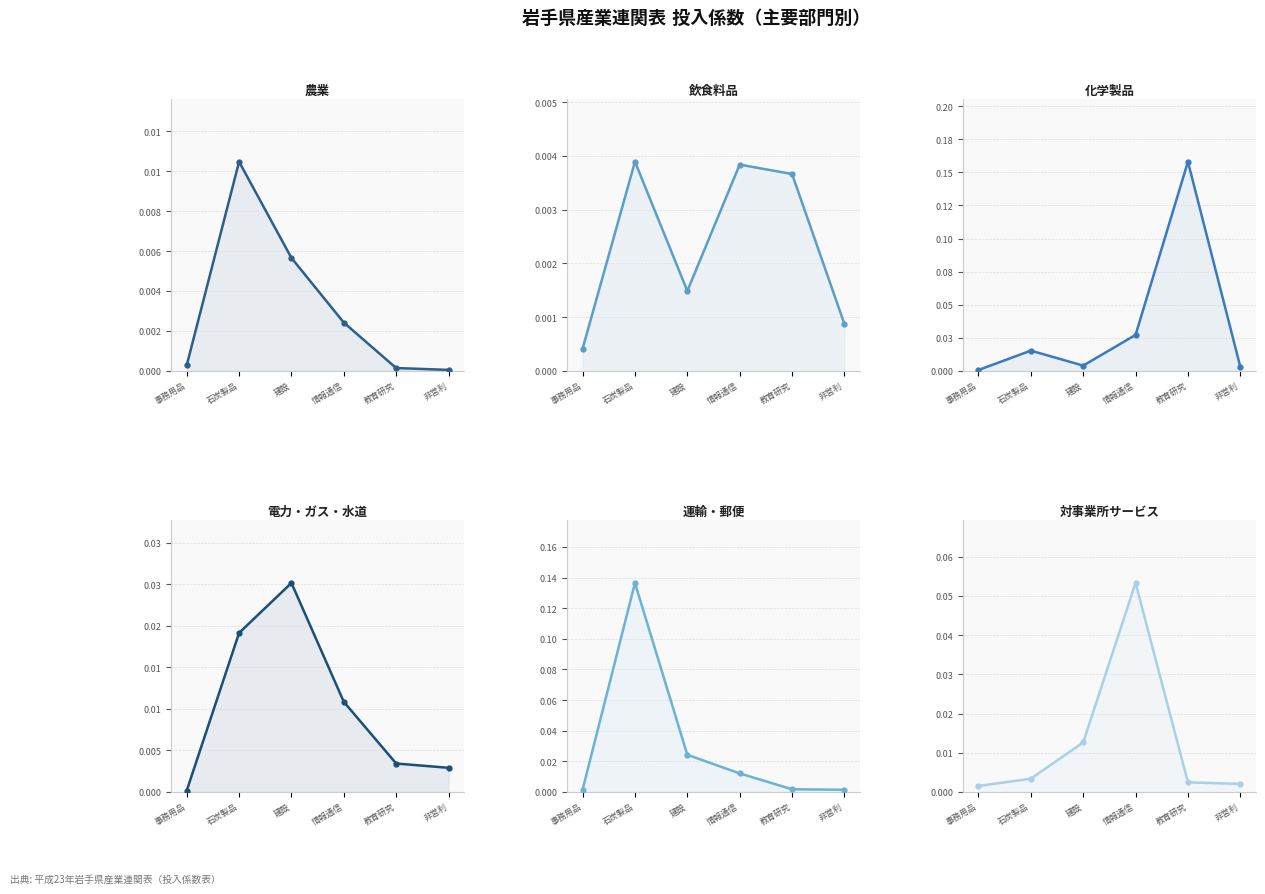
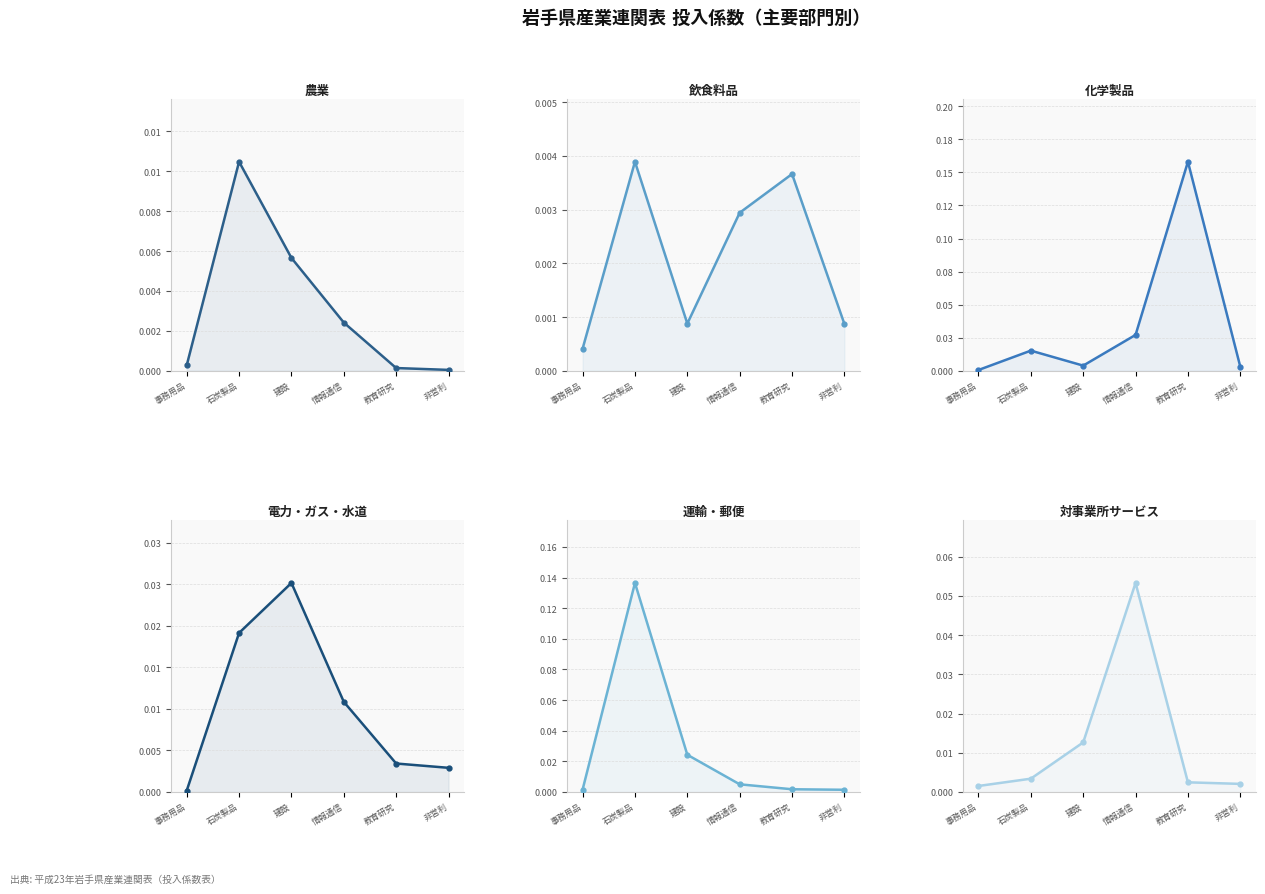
飲食料品, 建設: 0.0015 -> 0.0009
飲食料品, 情報通信: 0.0038 -> 0.0029
運輸・郵便, 情報通信: 0.012 -> 0.005
